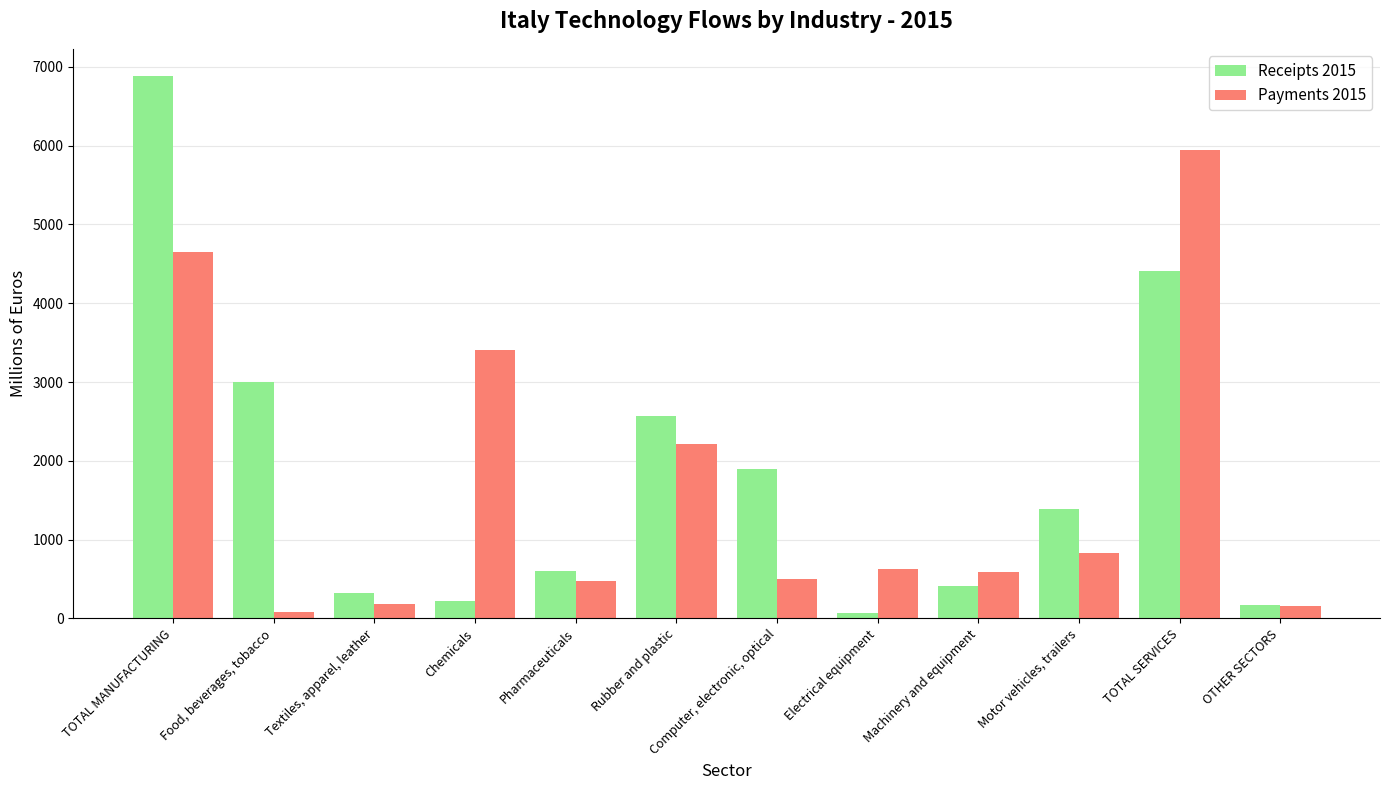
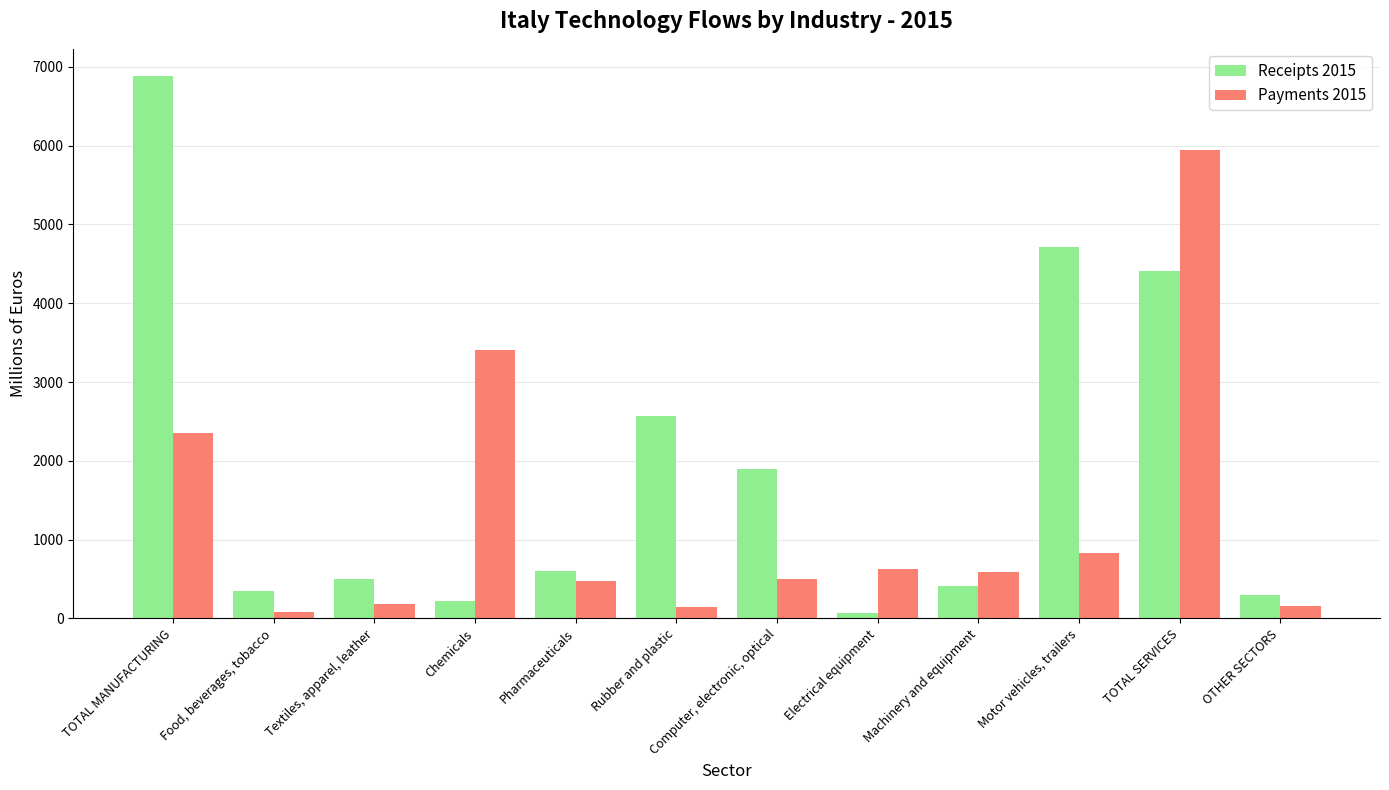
Payments 2015, TOTAL MANUFACTURING: 4600 -> 2400
Receipts 2015, Food, beverages, tobacco: 3000 -> 300
Receipts 2015, Textiles, apparel, leather: 300 -> 500
Payments 2015, Rubber and plastic: 2200 -> 200
Receipts 2015, Motor vehicles, trailers: 1400 -> 4700
Receipts 2015, OTHER SECTORS: 200 -> 300
